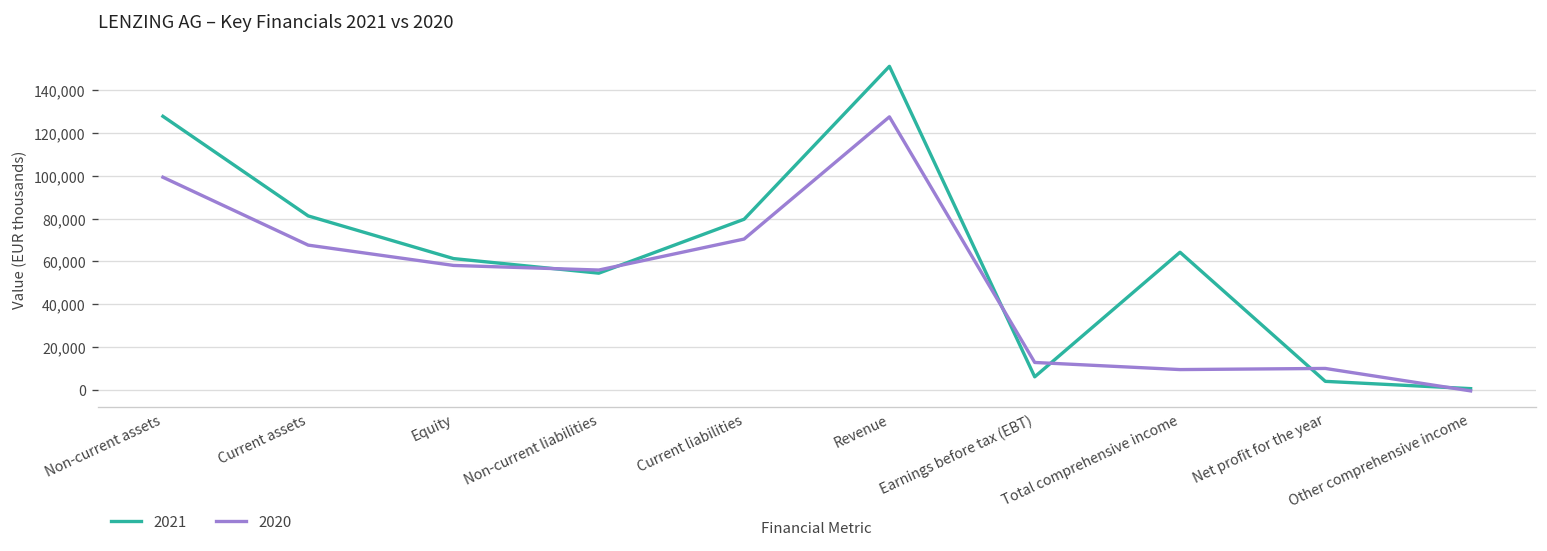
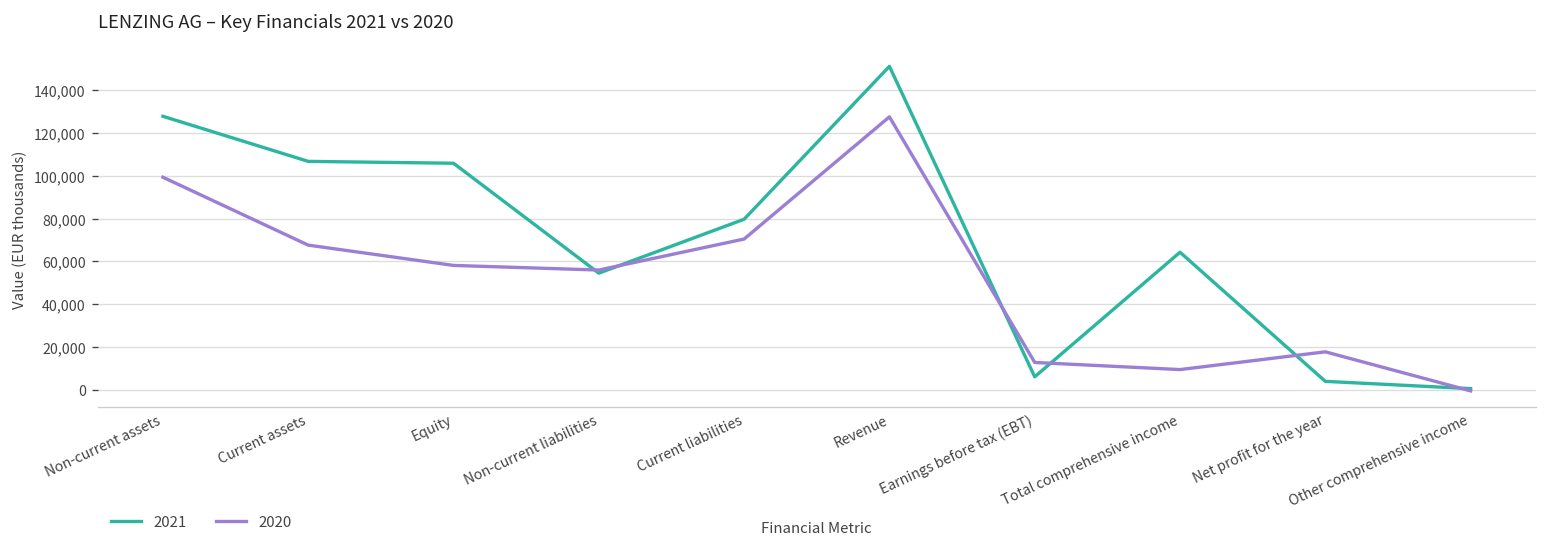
2021, Current assets: 81,000 -> 107,000
2021, Equity: 61,000 -> 106,000
2020, Net profit for the year: 10,000 -> 18,000
